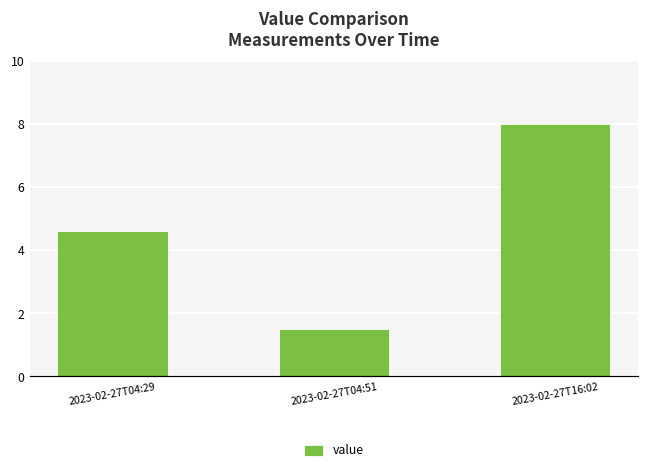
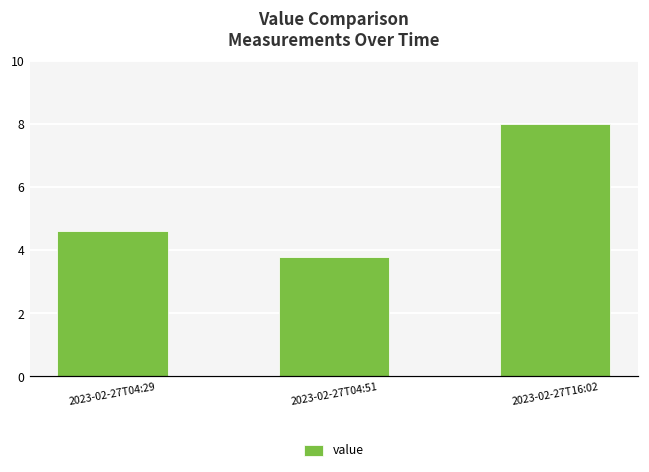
2023-02-27T04:51: 1.5 -> 3.8
